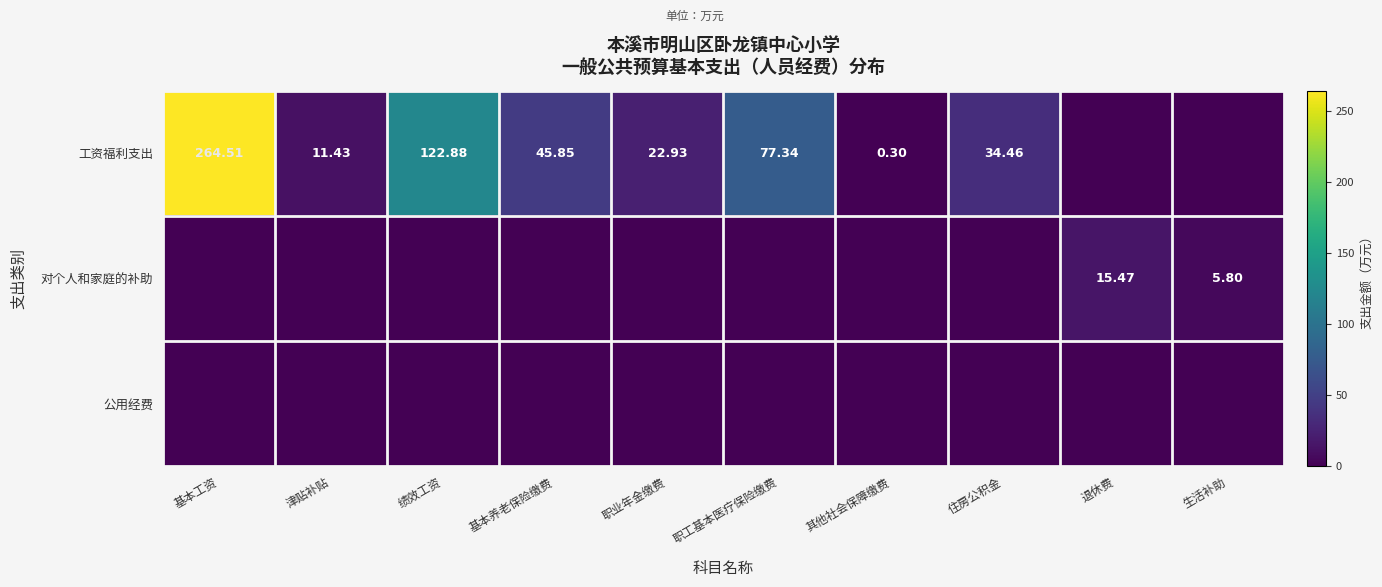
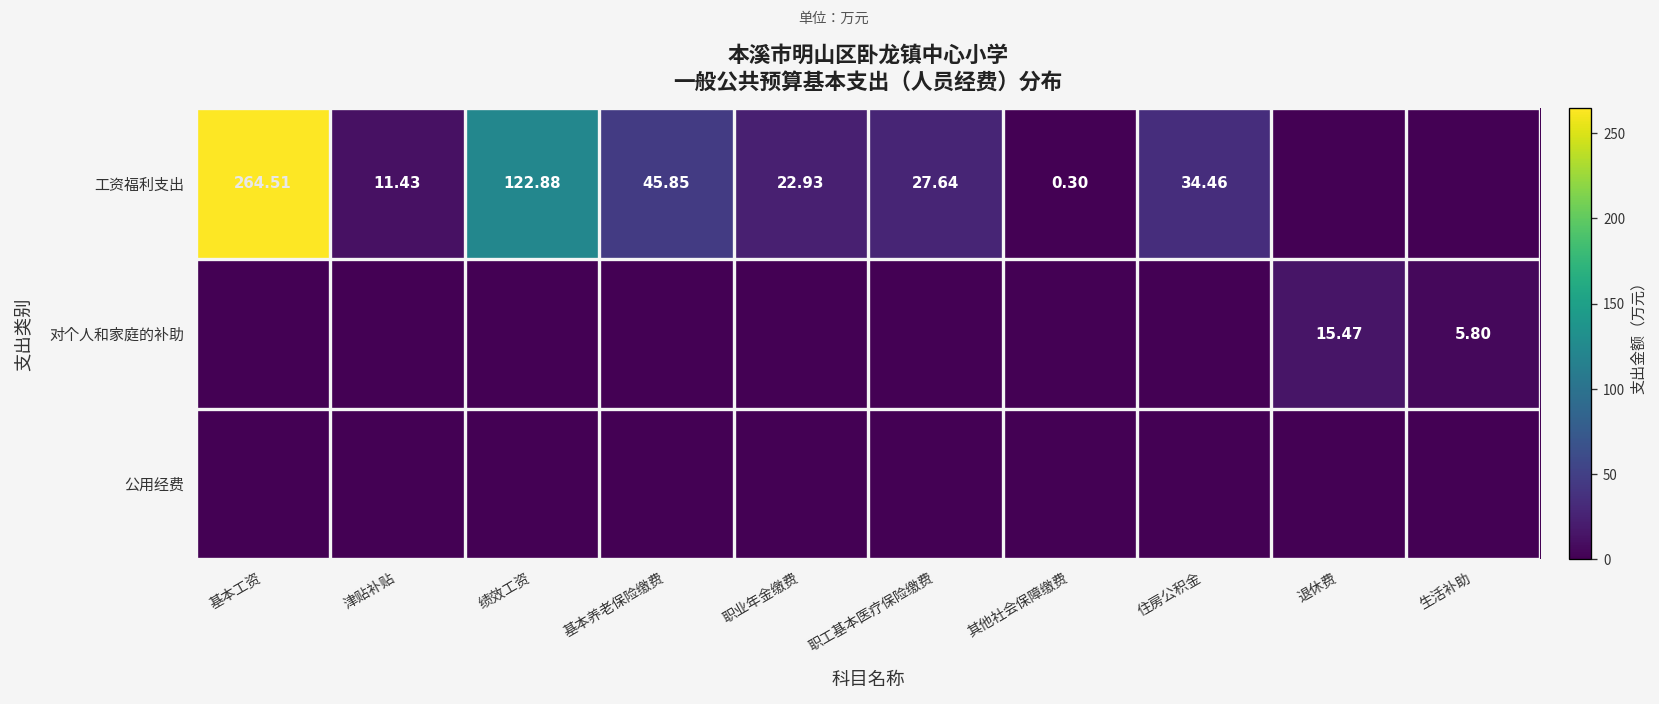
工资福利支出, 职工基本医疗保险缴费: 77.34 -> 27.64
